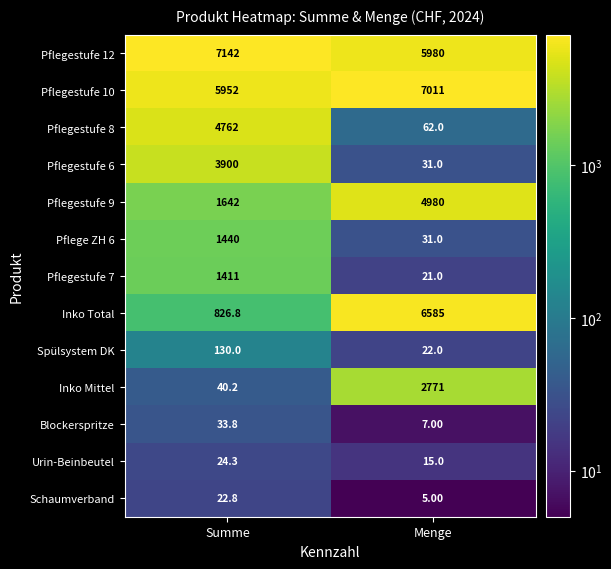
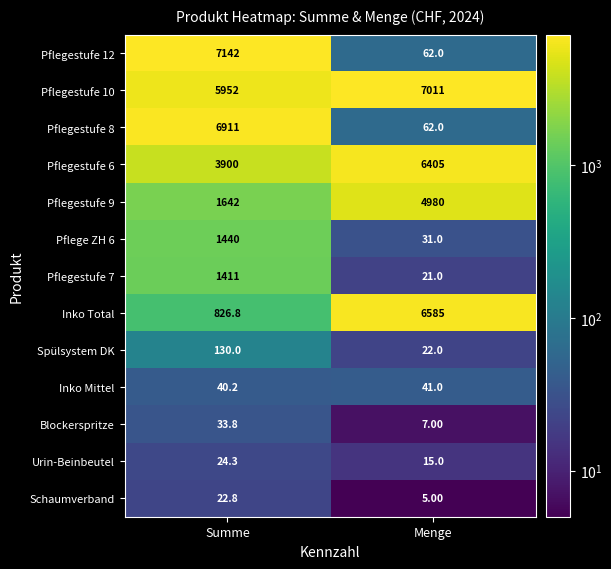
Pflegestufe 12, Menge: 5980 -> 62.0
Pflegestufe 8, Summe: 4762 -> 6911
Pflegestufe 6, Menge: 31.0 -> 6405
Inko Mittel, Menge: 2771 -> 41.0
